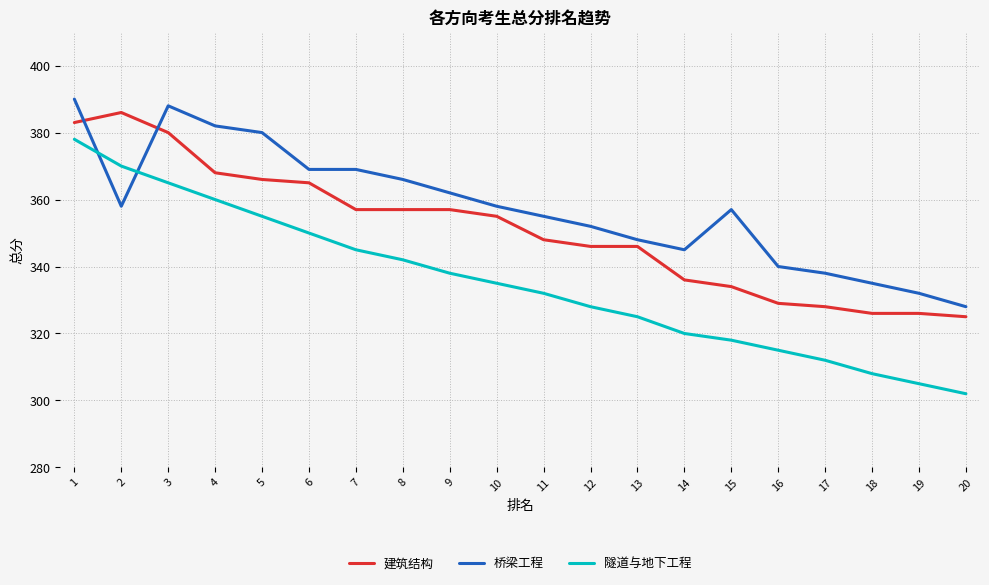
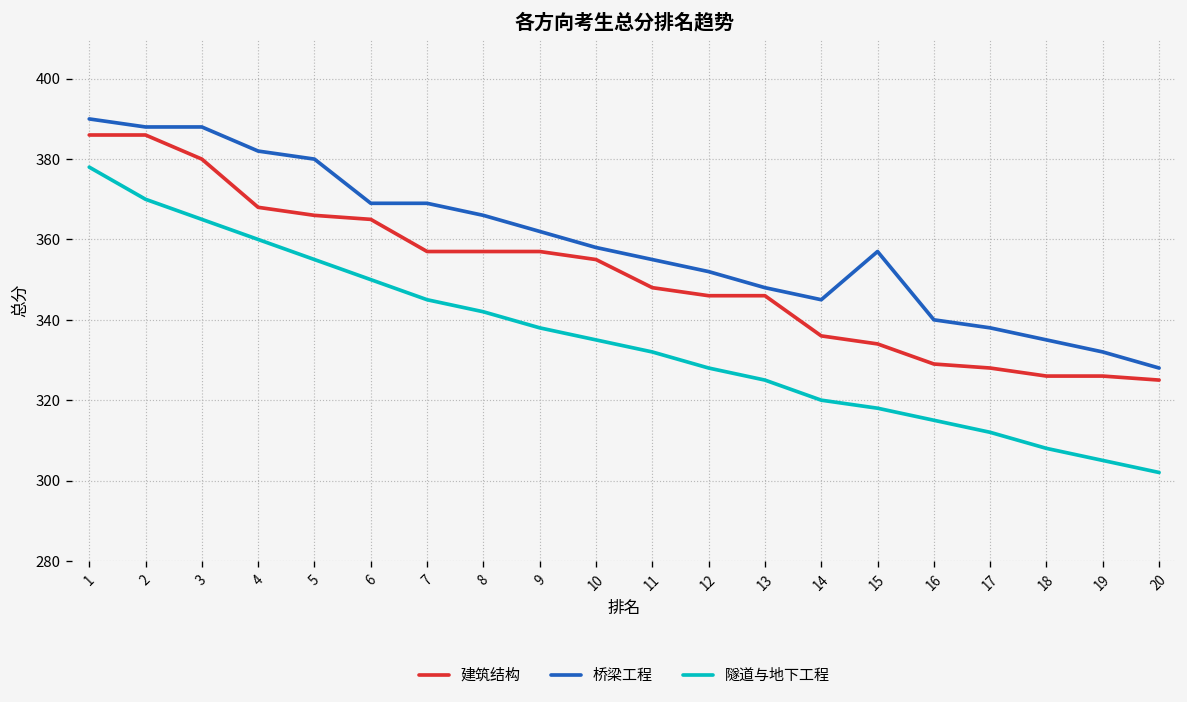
建筑结构, 1: 383 -> 386
桥梁工程, 2: 358 -> 388
